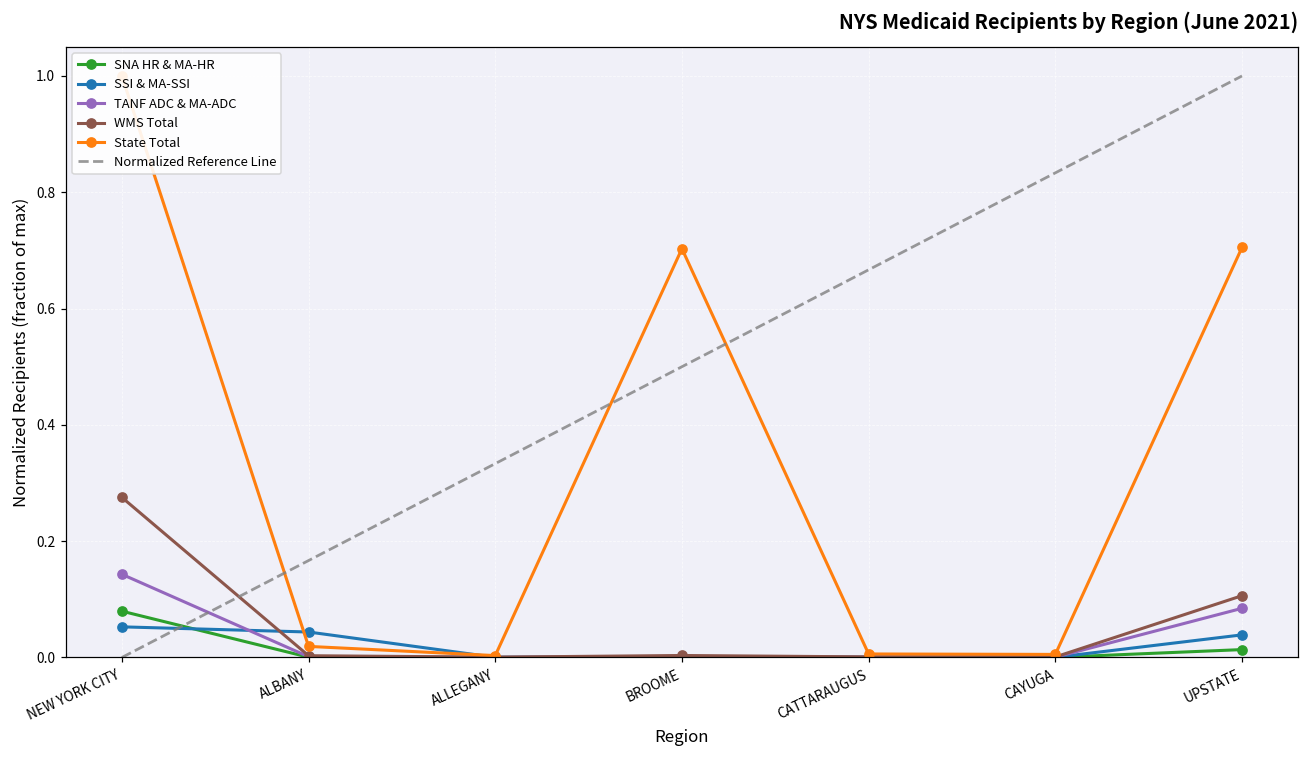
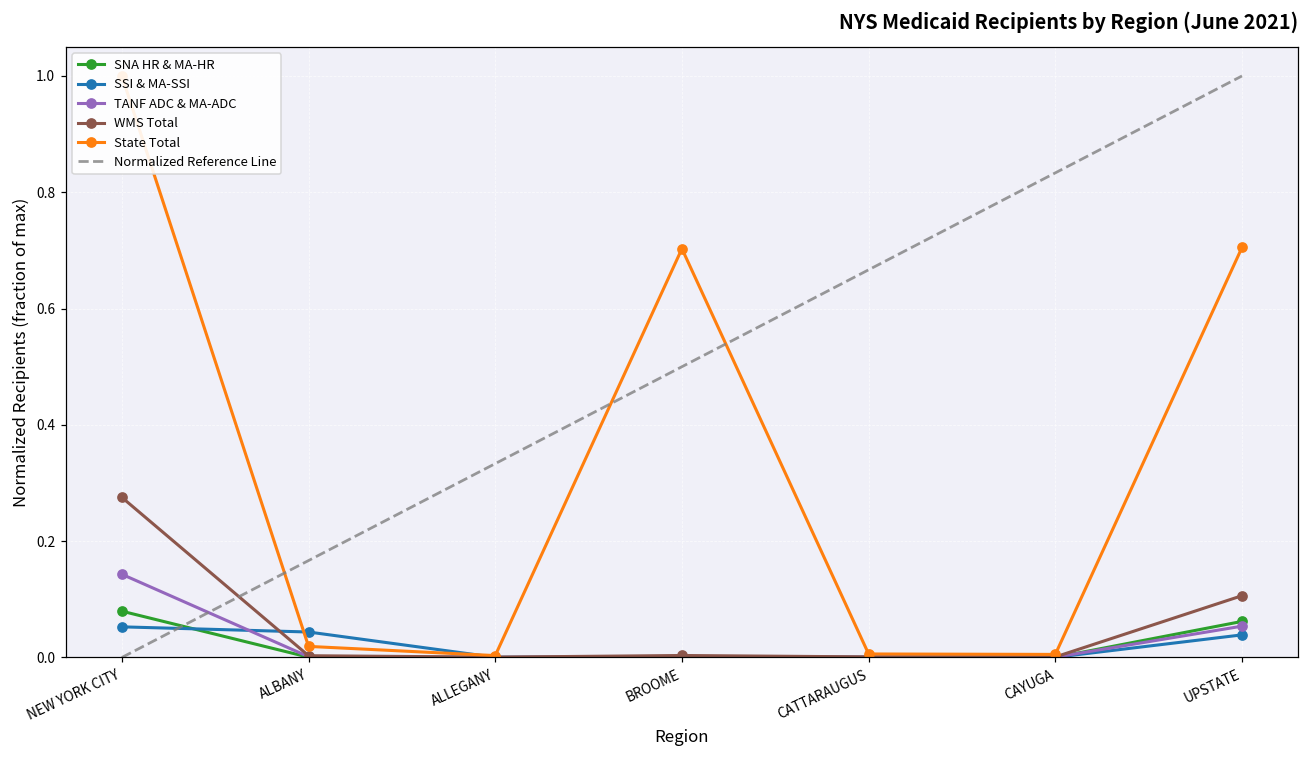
SNA HR & MA-HR, UPSTATE: 0.01 -> 0.06
TANF ADC & MA-ADC, UPSTATE: 0.08 -> 0.05
